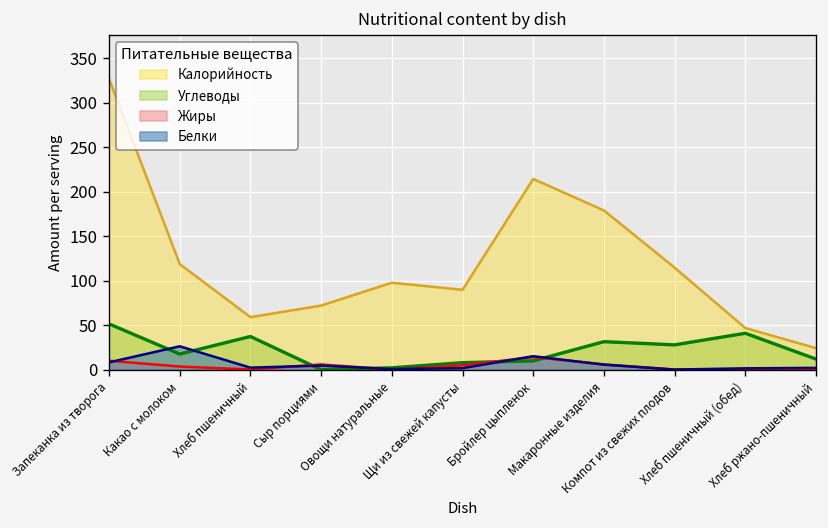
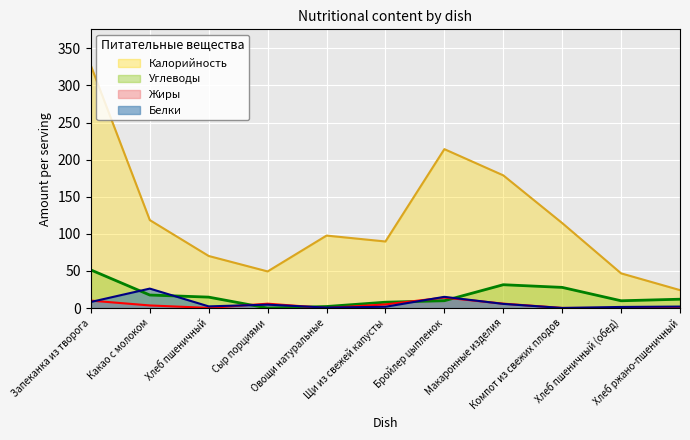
Калорийность, Хлеб пшеничный: 60 -> 70
Углеводы, Хлеб пшеничный: 40 -> 10
Калорийность, Сыр порциями: 70 -> 50
Углеводы, Хлеб пшеничный (обед): 40 -> 10
